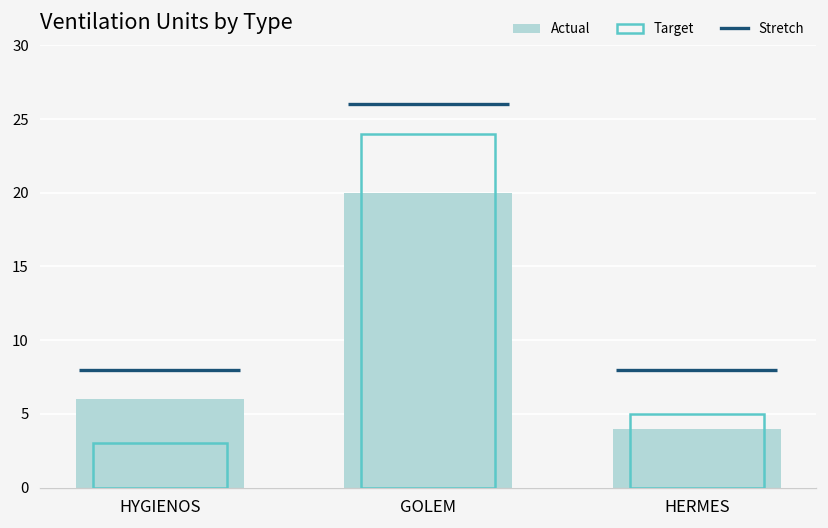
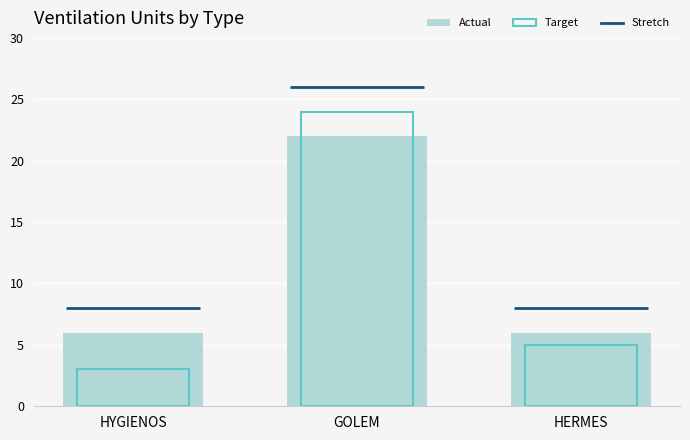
Actual, GOLEM: 20 -> 22
Actual, HERMES: 4 -> 6
